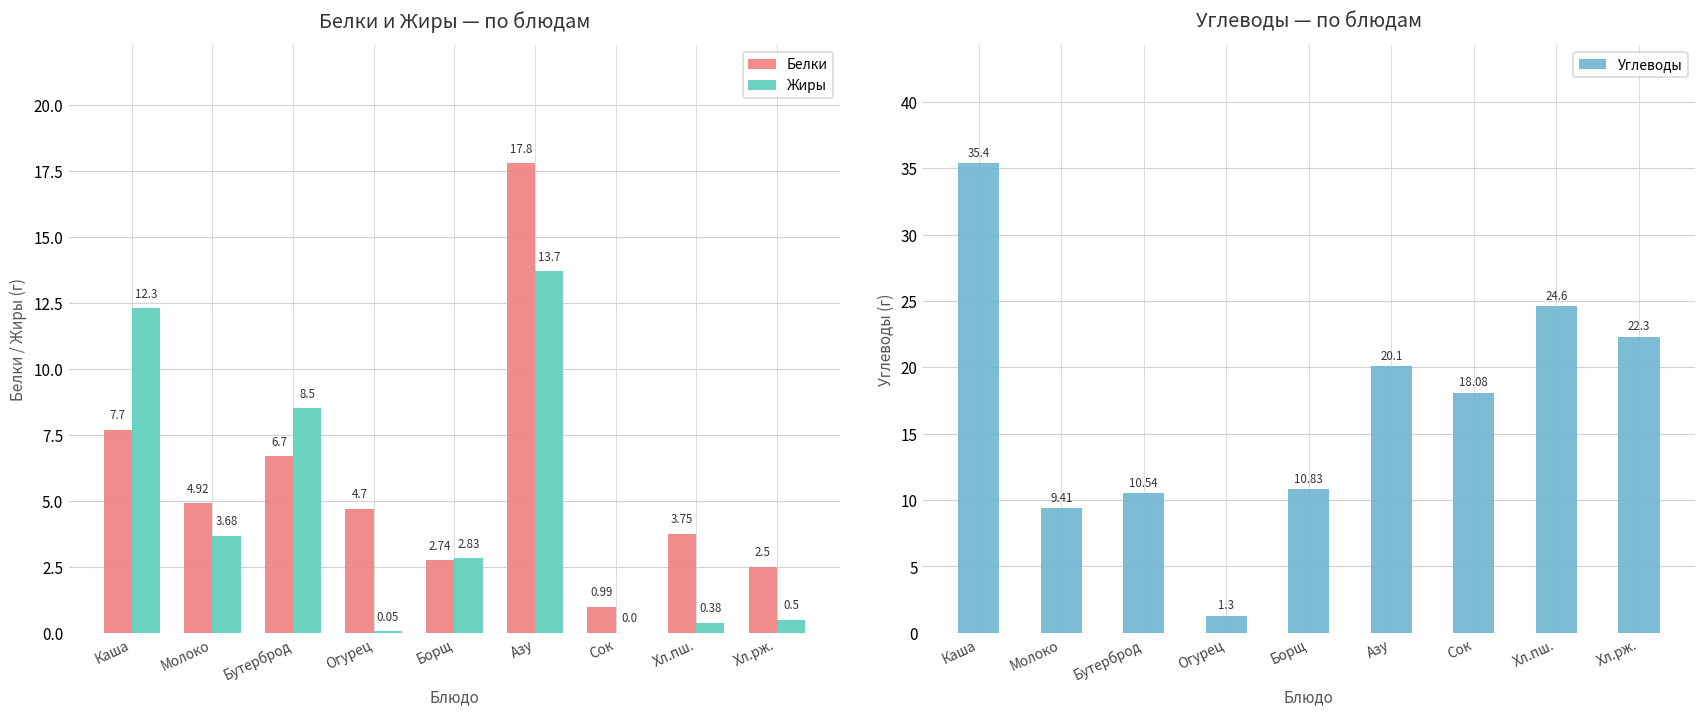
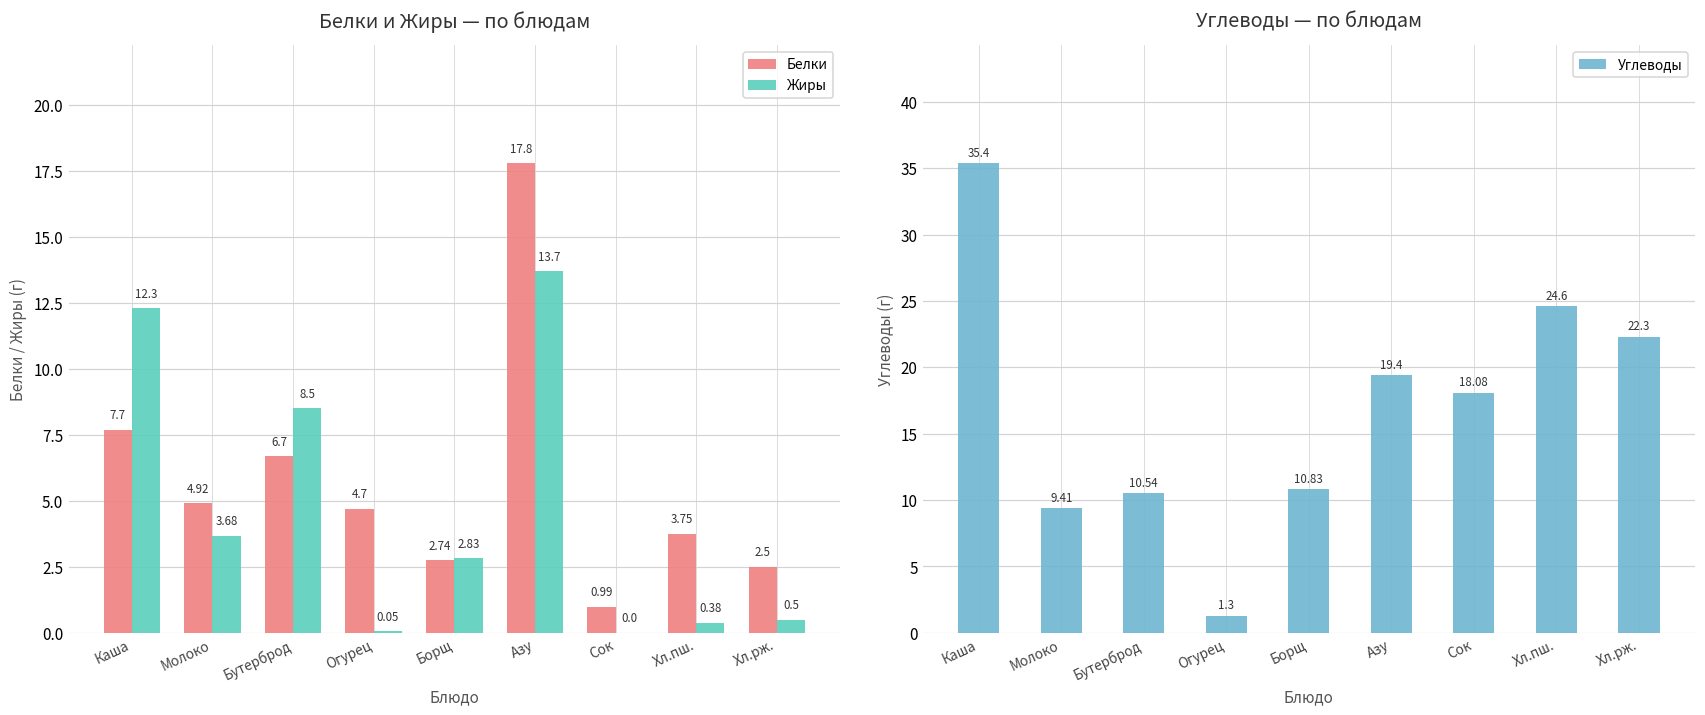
Углеводы — по блюдам, Азу: 20.1 -> 19.4
